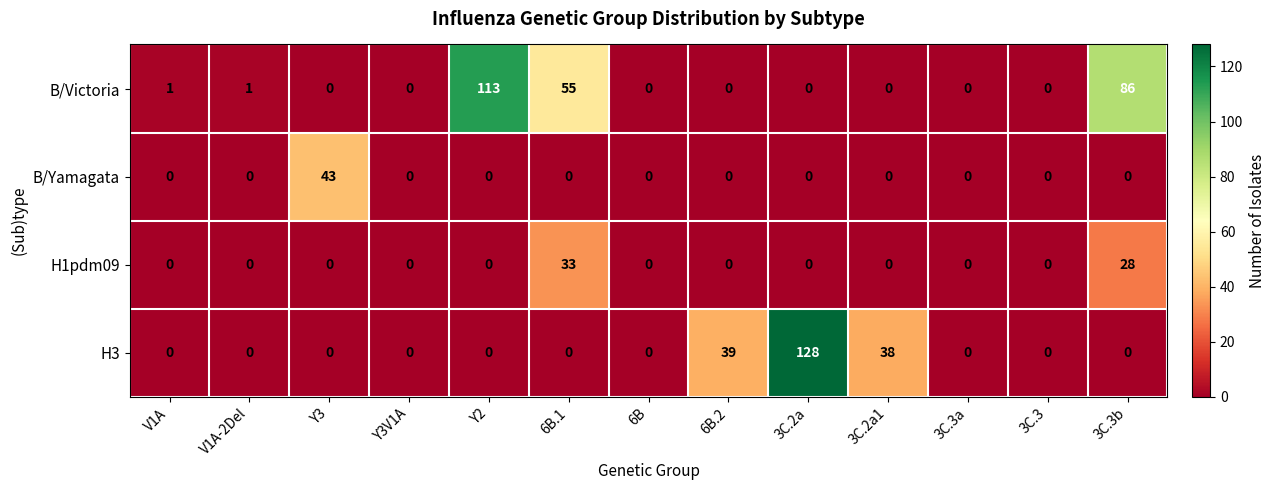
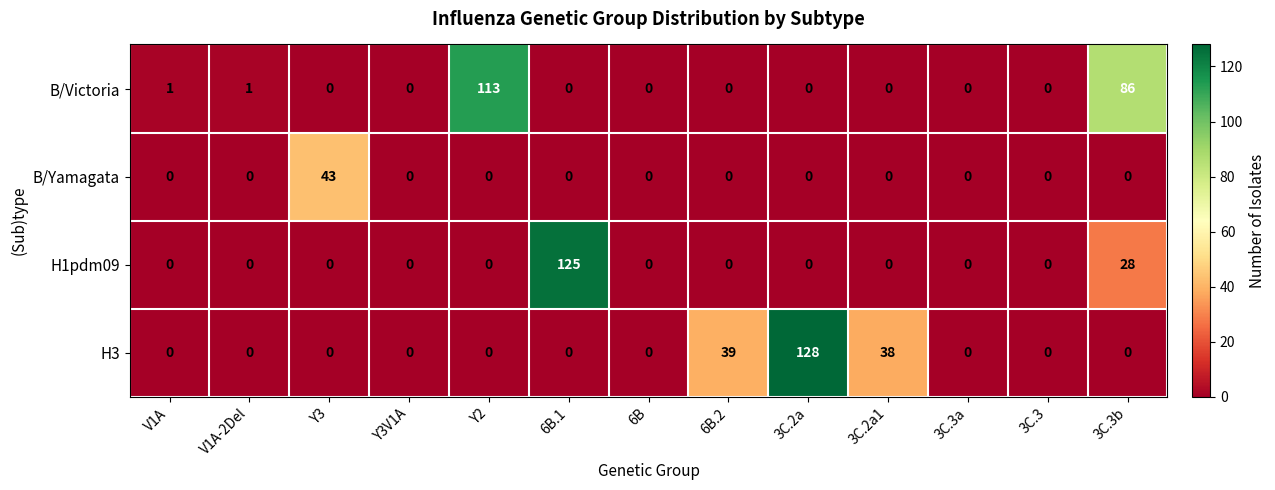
B/Victoria, 6B.1: 55 -> 0
H1pdm09, 6B.1: 33 -> 125
